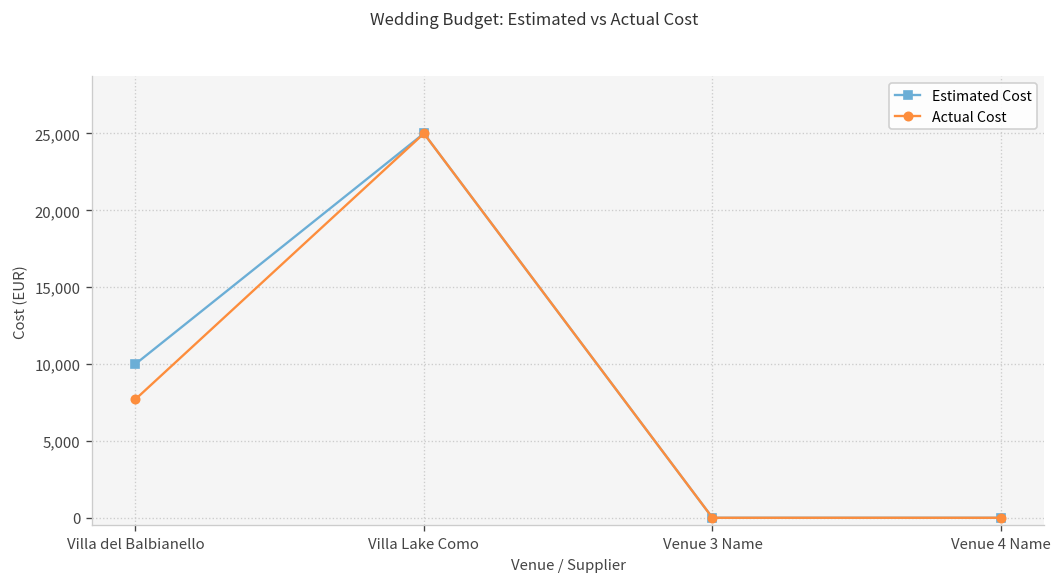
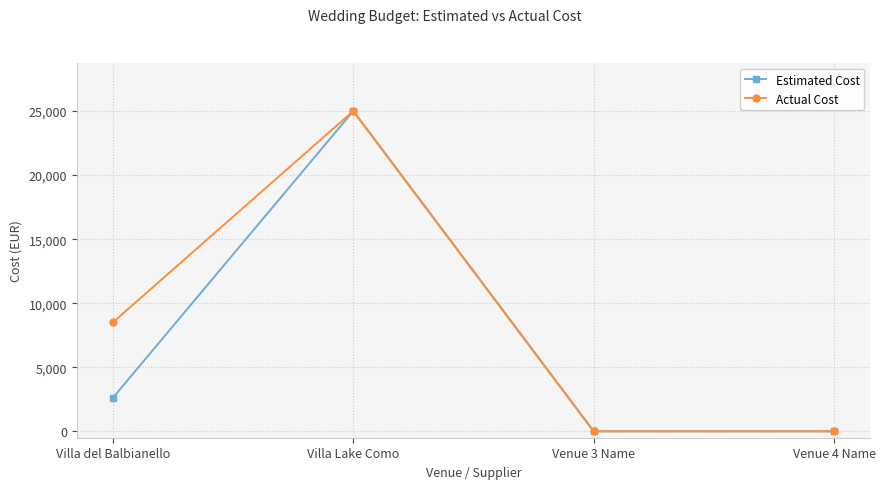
Estimated Cost, Villa del Balbianello: 10,000 -> 2,600
Actual Cost, Villa del Balbianello: 7,700 -> 8,500
